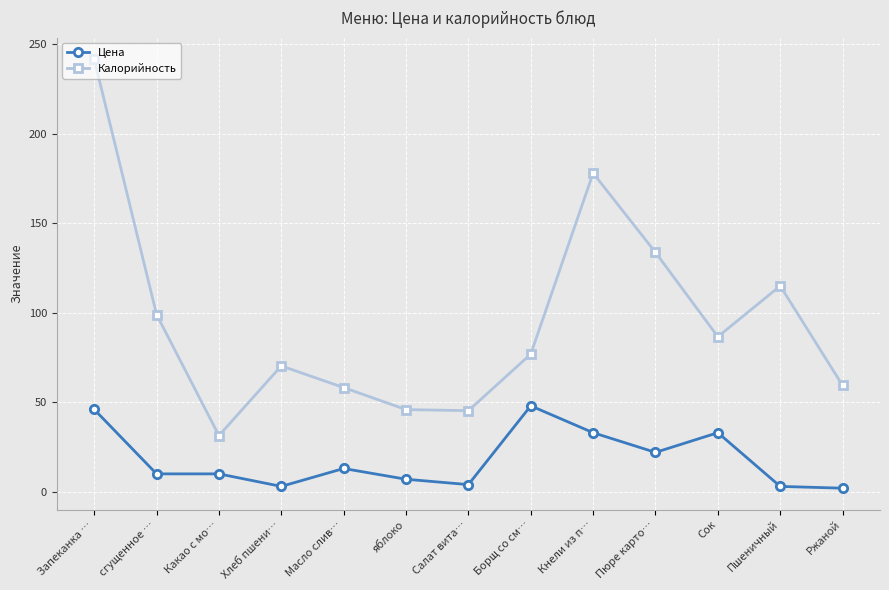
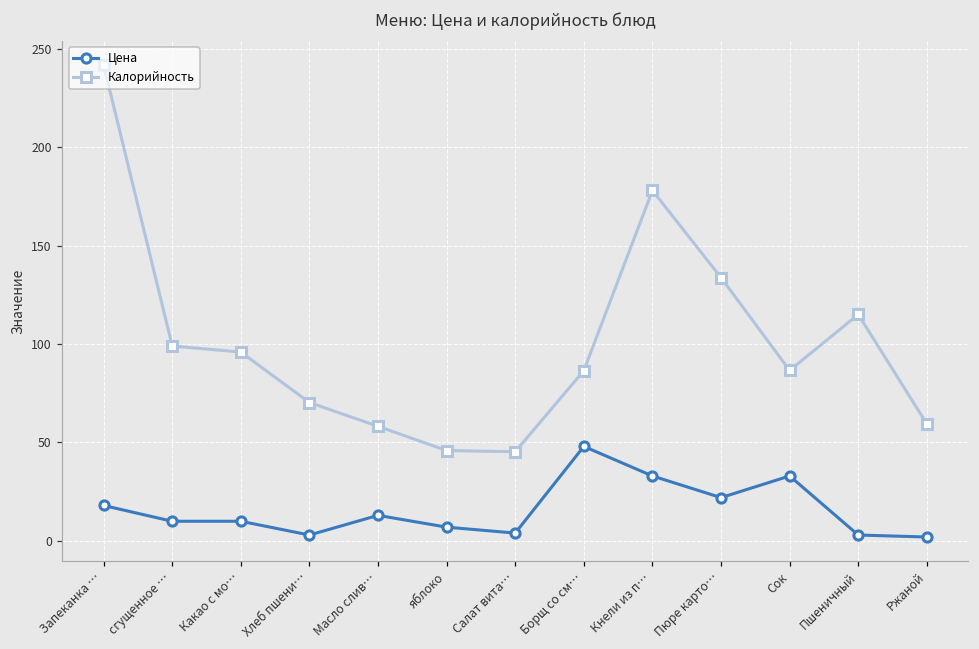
Цена, Запеканка …: 46 -> 18
Калорийность, Какао с мо…: 31 -> 96
Калорийность, Борщ со см…: 77 -> 87
